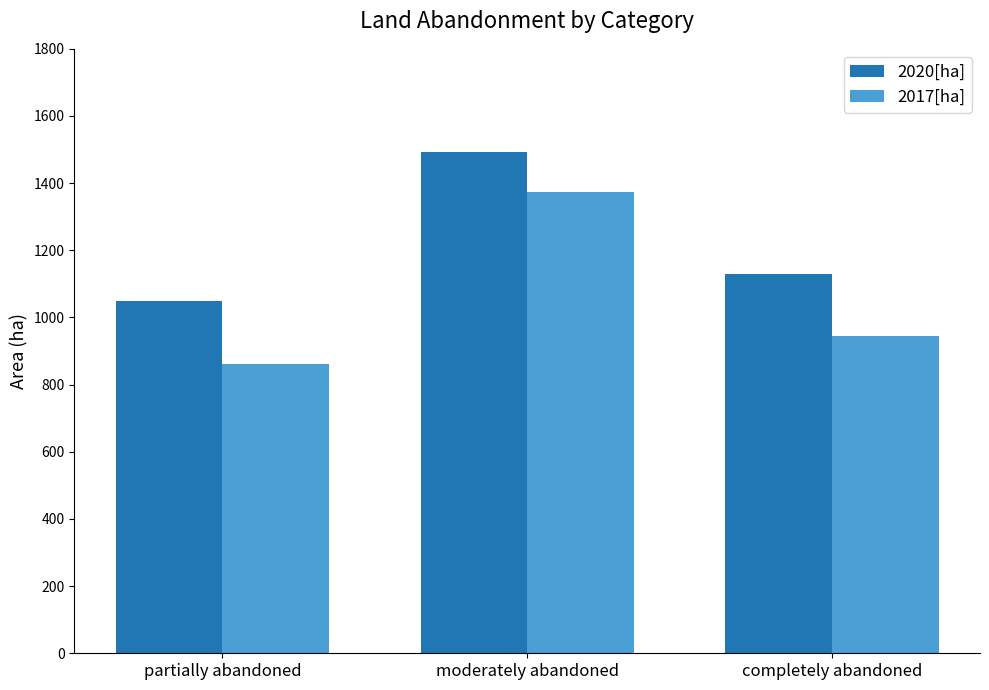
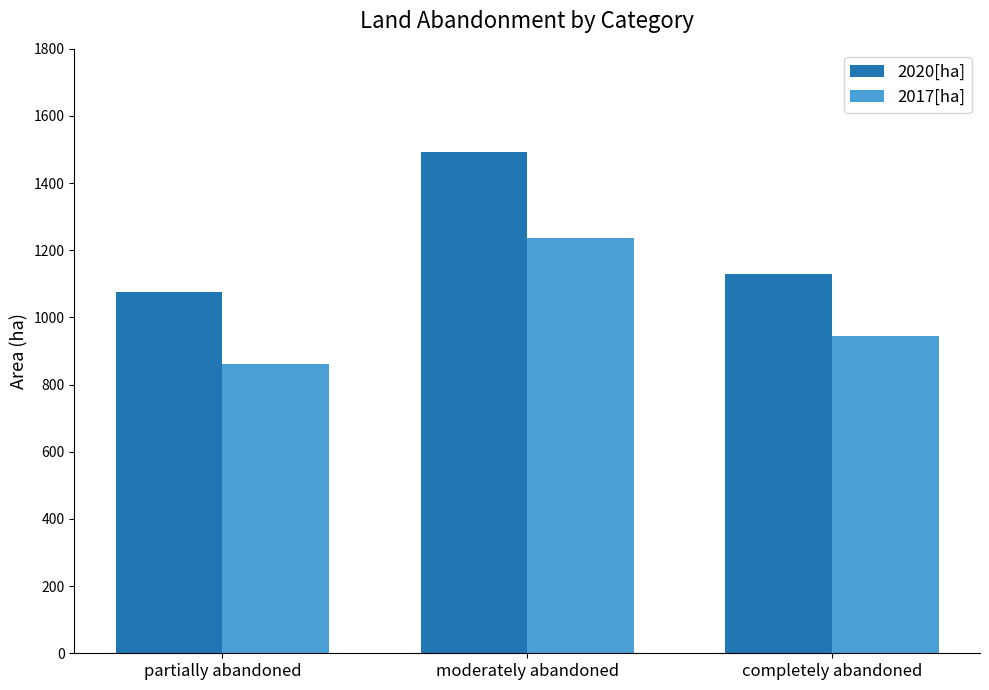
2020[ha], partially abandoned: 1050 -> 1070
2017[ha], moderately abandoned: 1370 -> 1240
